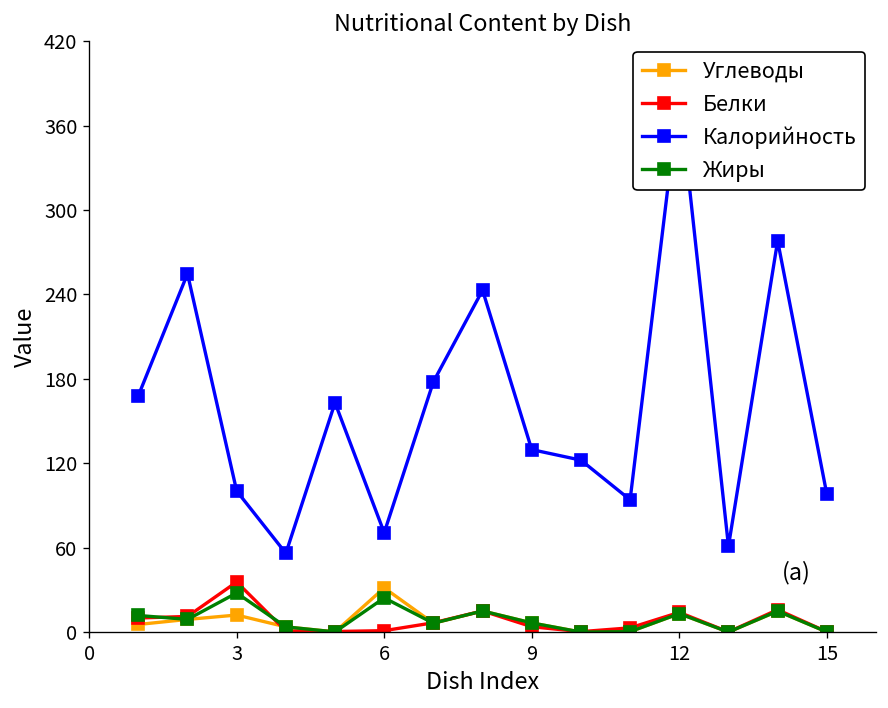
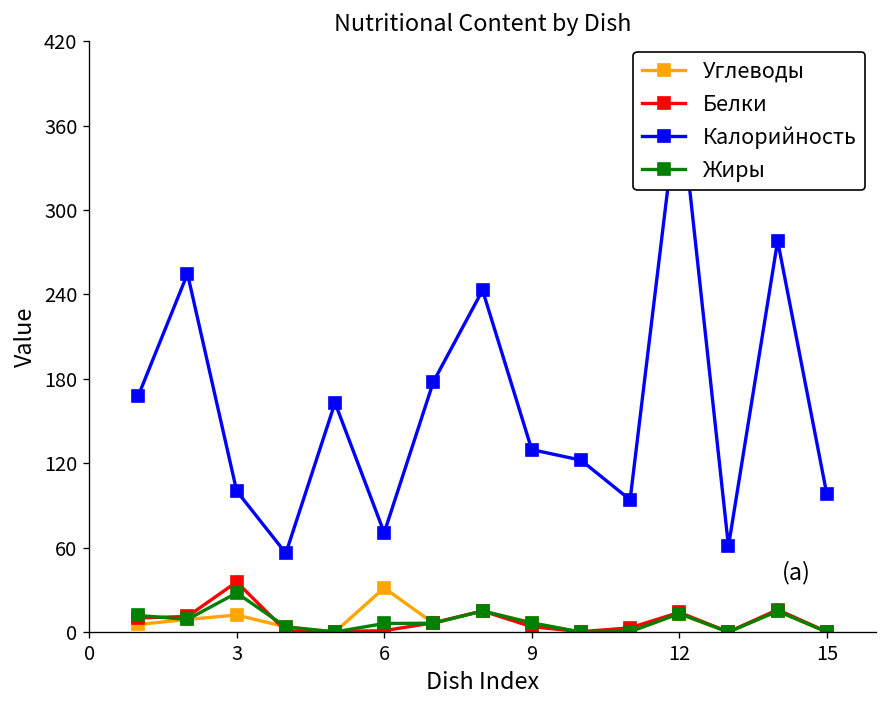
Жиры, 6: 24 -> 6
